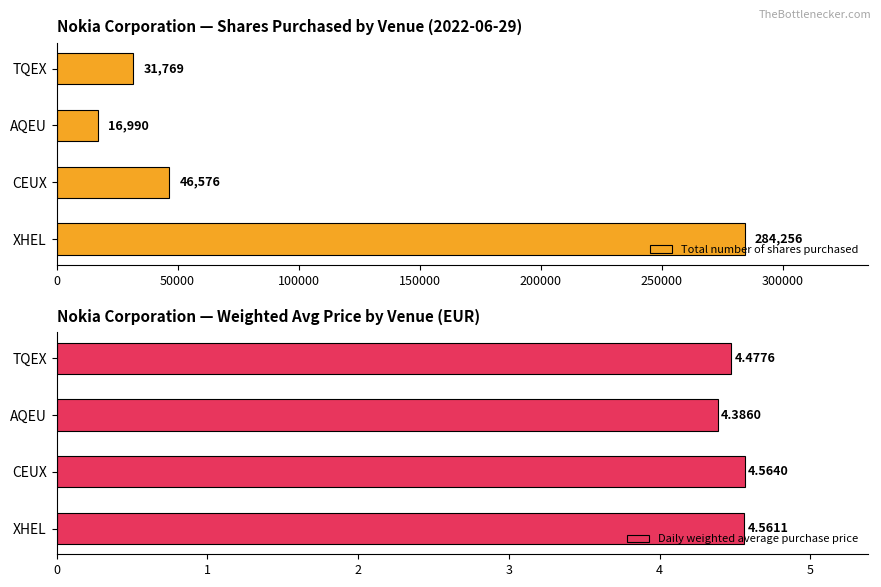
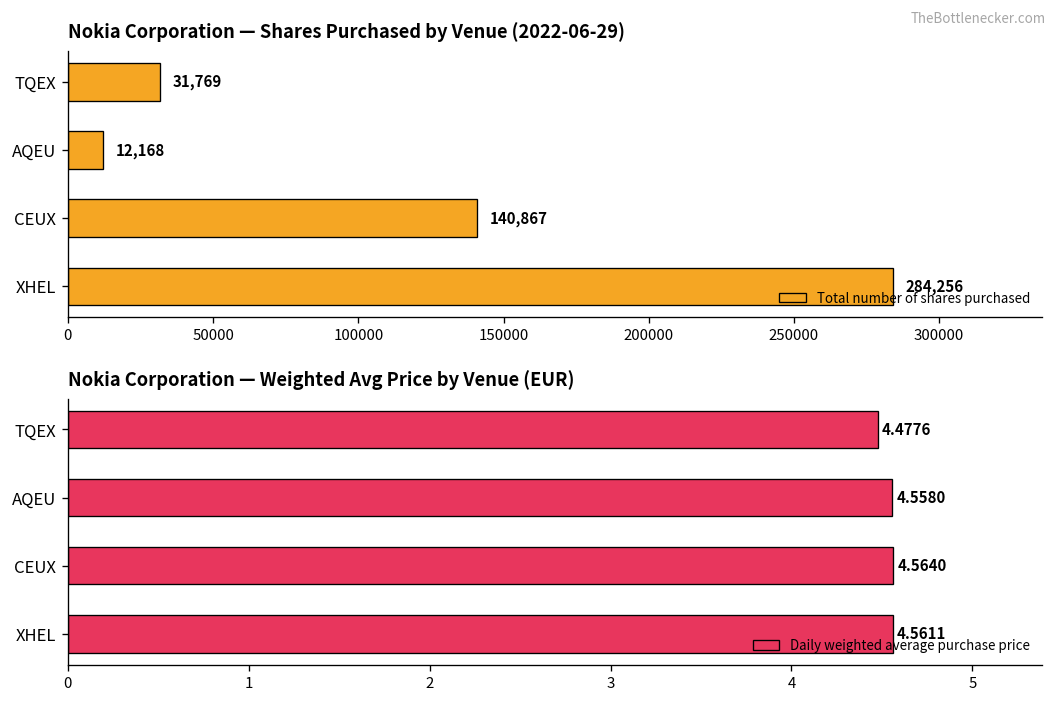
Nokia Corporation — Shares Purchased by Venue (2022-06-29), AQEU: 16,990 -> 12,168
Nokia Corporation — Shares Purchased by Venue (2022-06-29), CEUX: 46,576 -> 140,867
Nokia Corporation — Weighted Avg Price by Venue (EUR), AQEU: 4.3860 -> 4.5580
